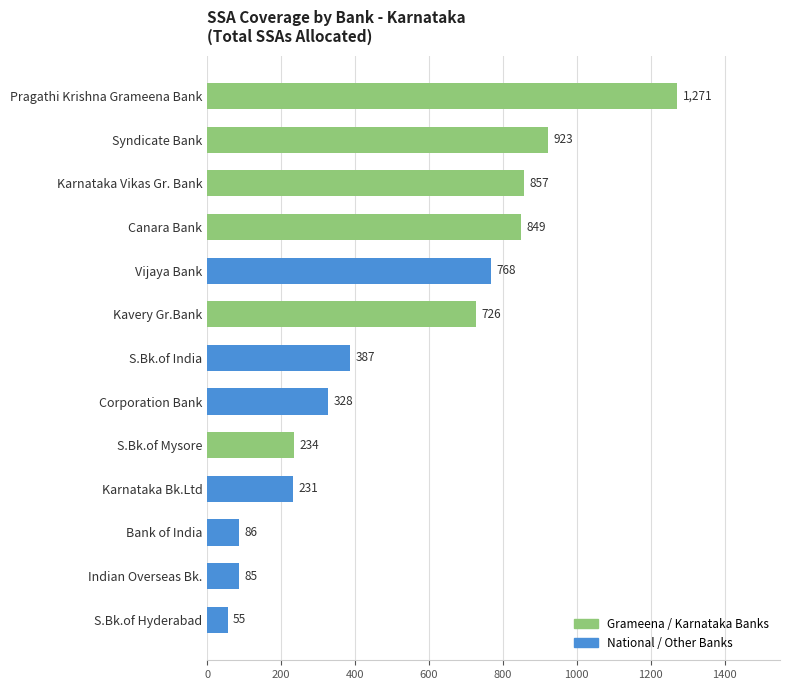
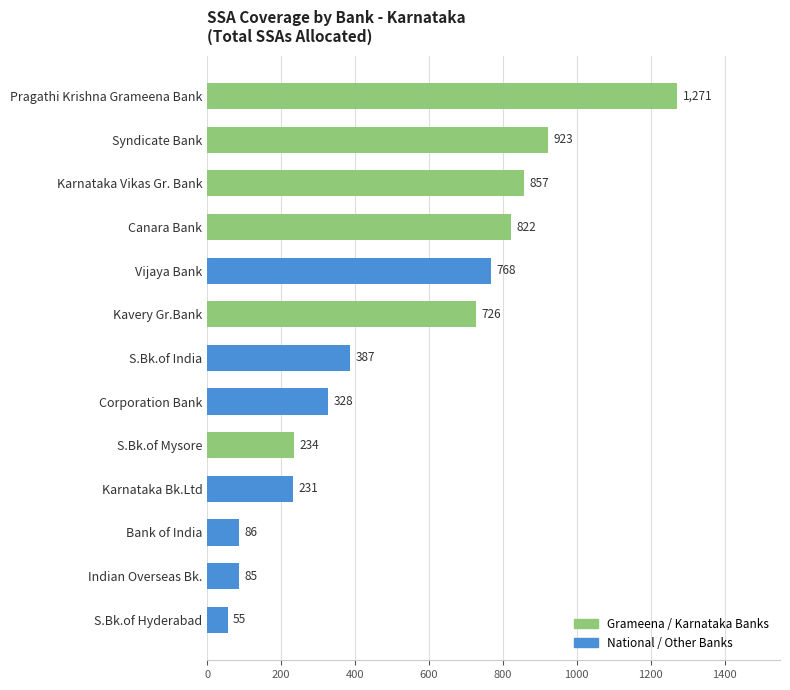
Canara Bank: 849 -> 822
